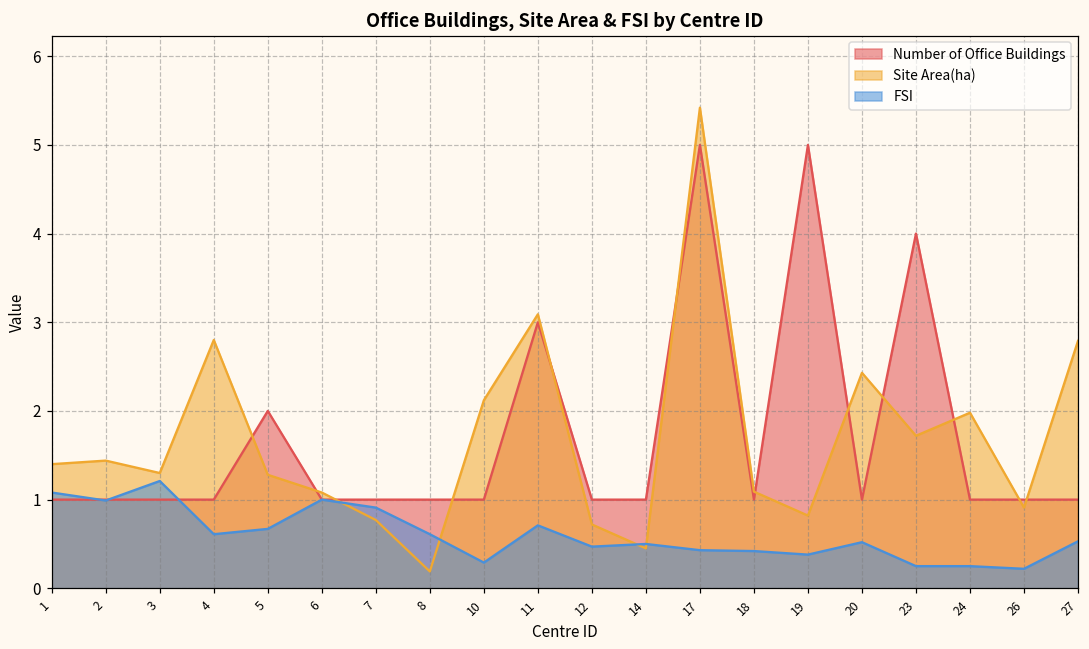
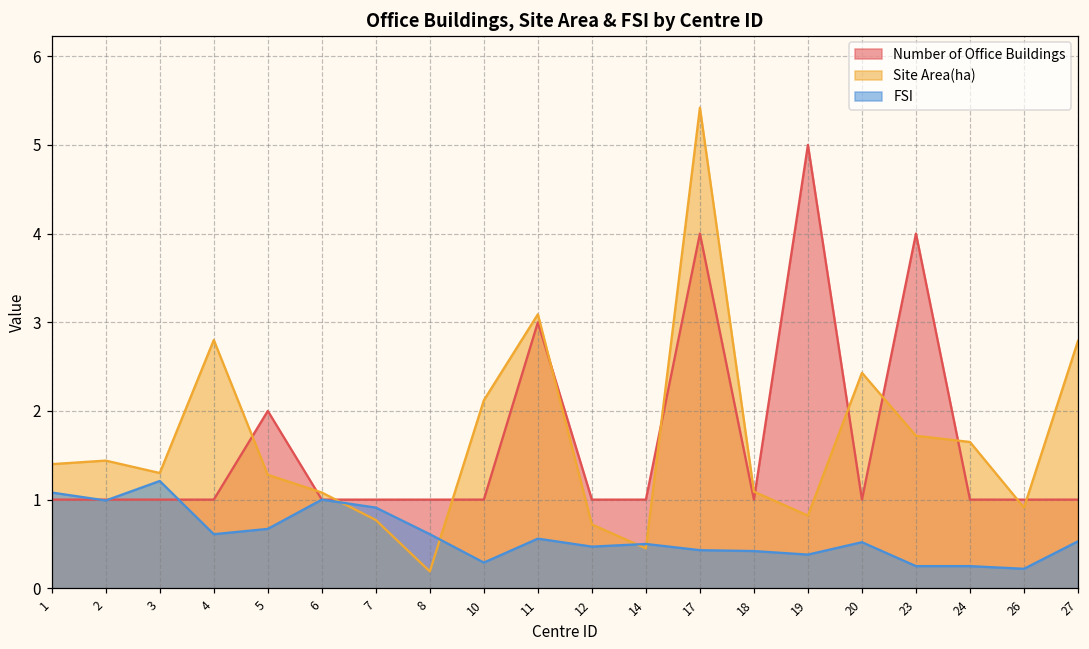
FSI, 11: 0.7 -> 0.6
Number of Office Buildings, 17: 5 -> 4
Site Area(ha), 24: 2.0 -> 1.7
